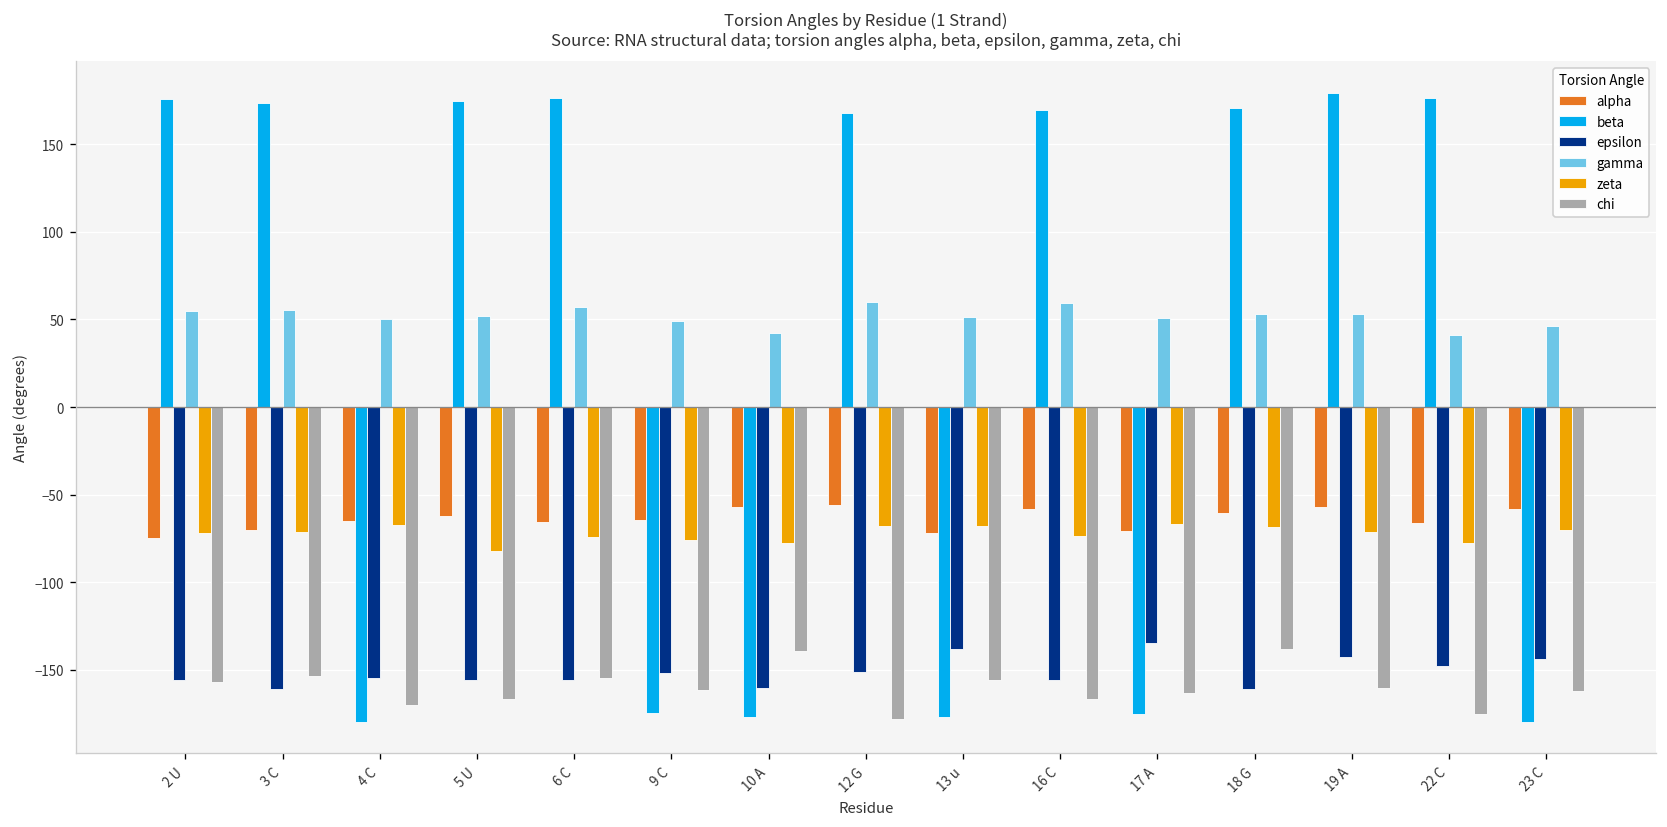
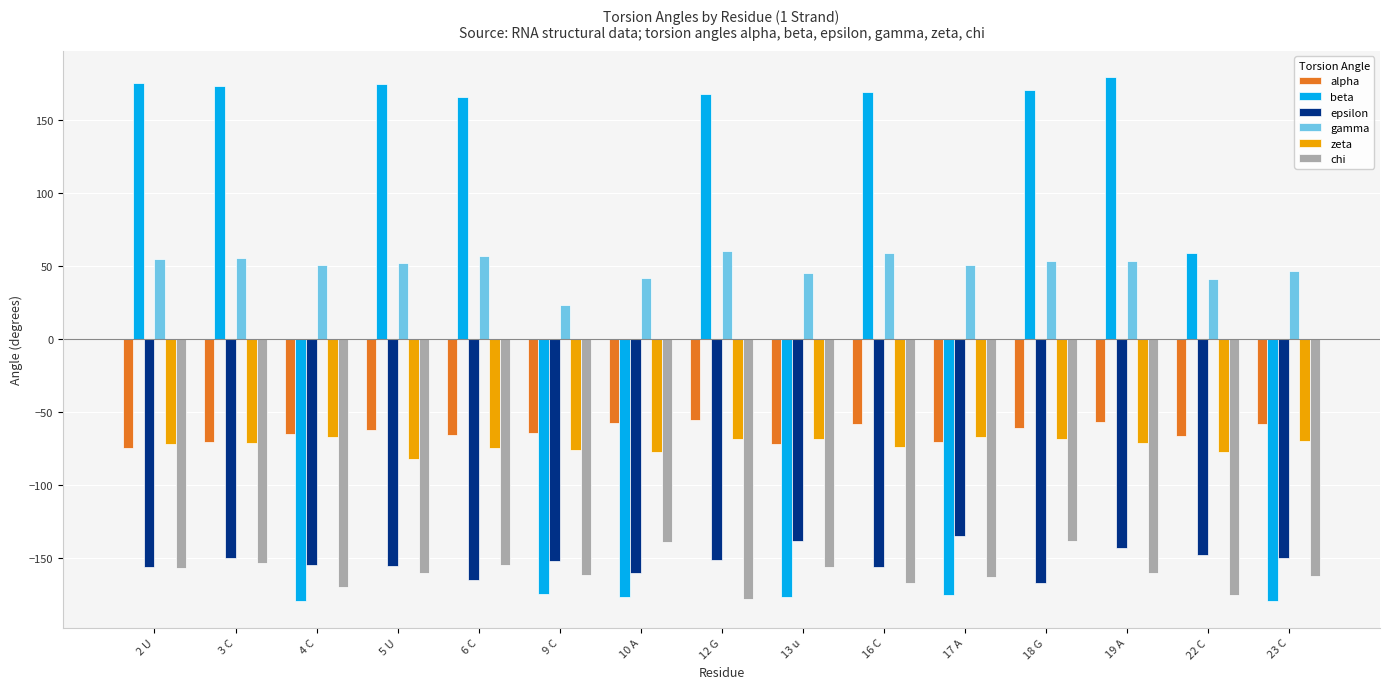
epsilon, 3 C: -161 -> -150
chi, 5 U: -167 -> -160
beta, 6 C: 177 -> 166
epsilon, 6 C: -156 -> -165
gamma, 9 C: 49 -> 23
gamma, 13 u: 51 -> 46
epsilon, 18 G: -161 -> -168
beta, 22 C: 176 -> 59
epsilon, 23 C: -144 -> -150
